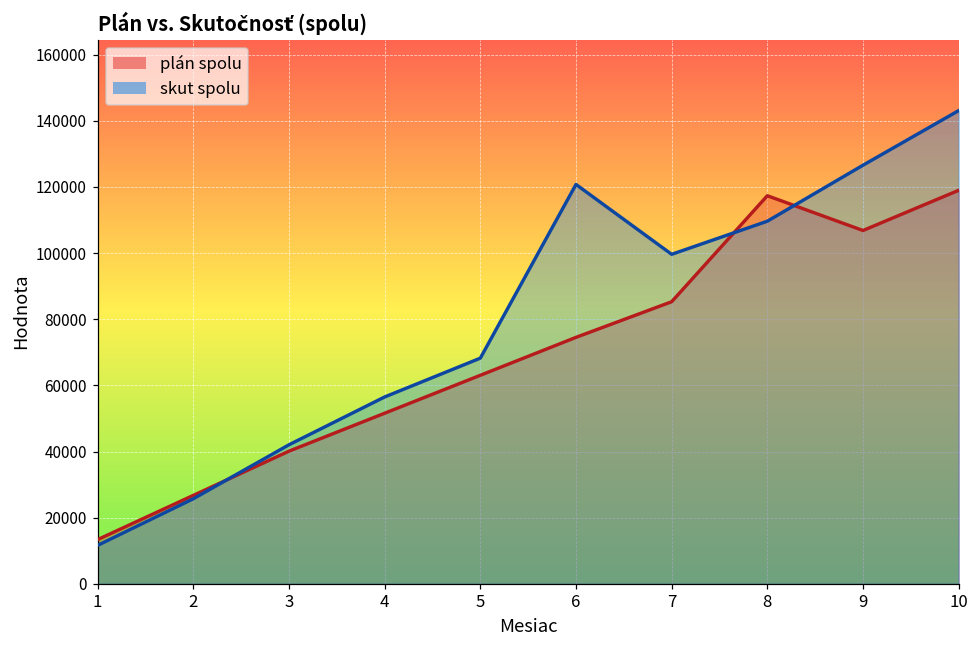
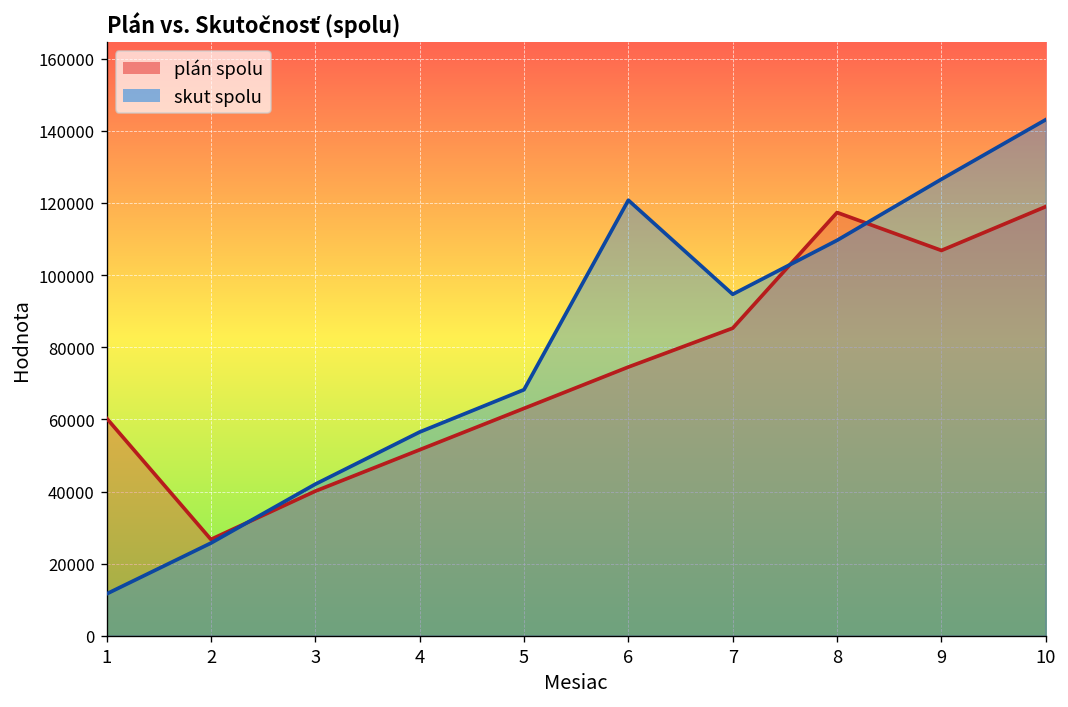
plán spolu, 1: 13000 -> 60000
skut spolu, 7: 100000 -> 95000
